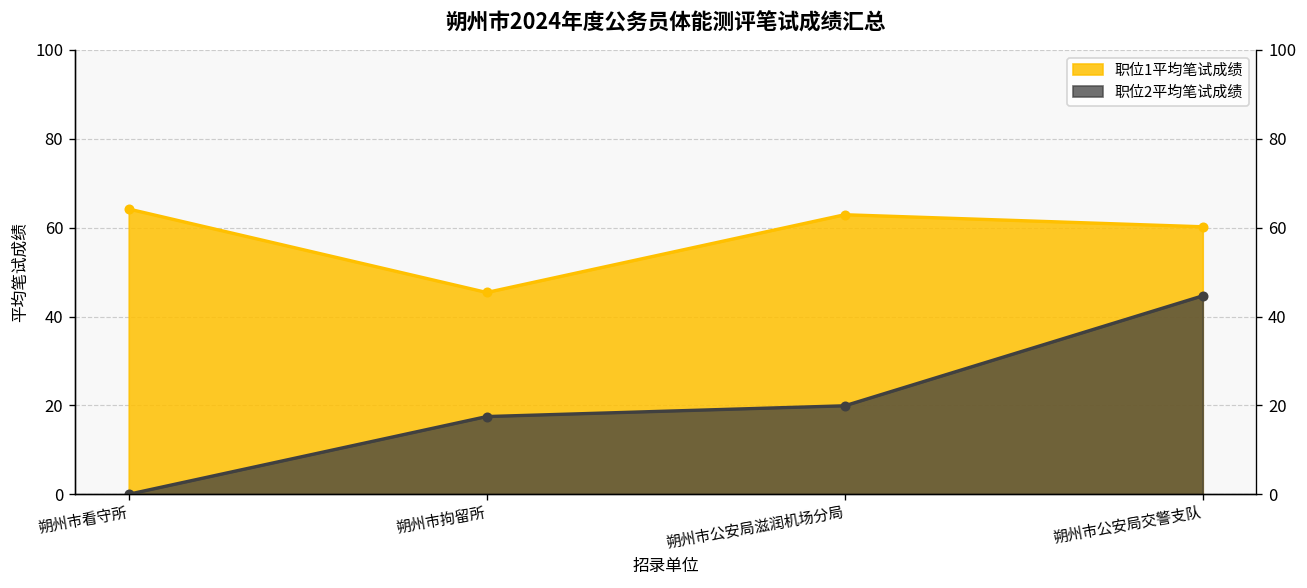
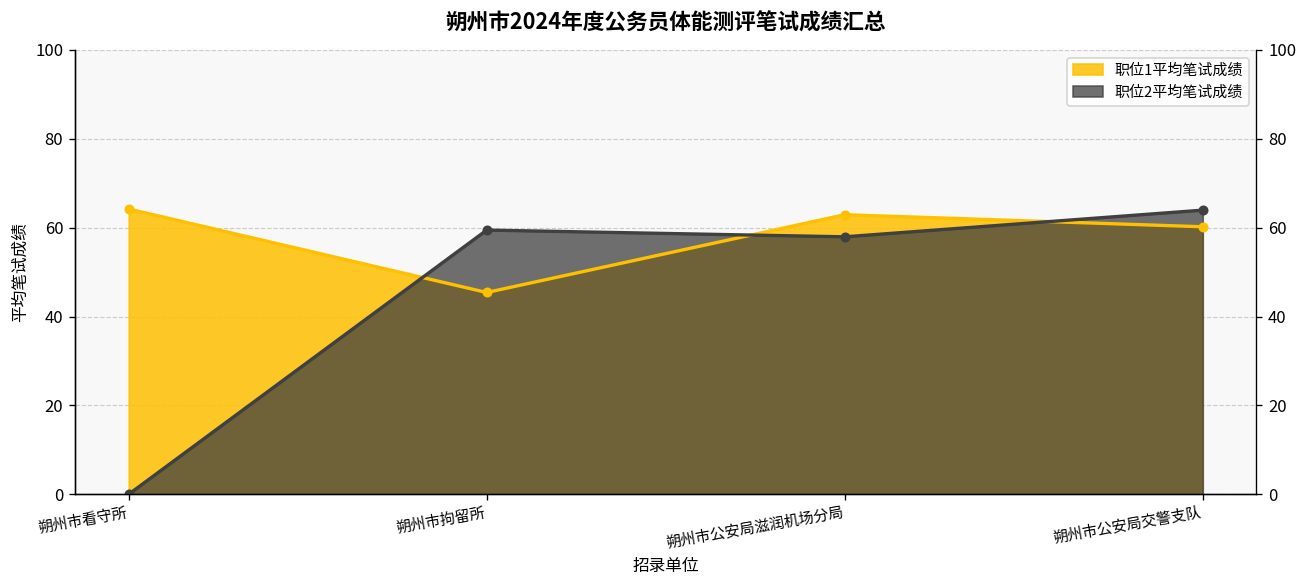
职位2平均笔试成绩, 朔州市拘留所: 17 -> 59
职位2平均笔试成绩, 朔州市公安局滋润机场分局: 20 -> 58
职位2平均笔试成绩, 朔州市公安局交警支队: 45 -> 64
